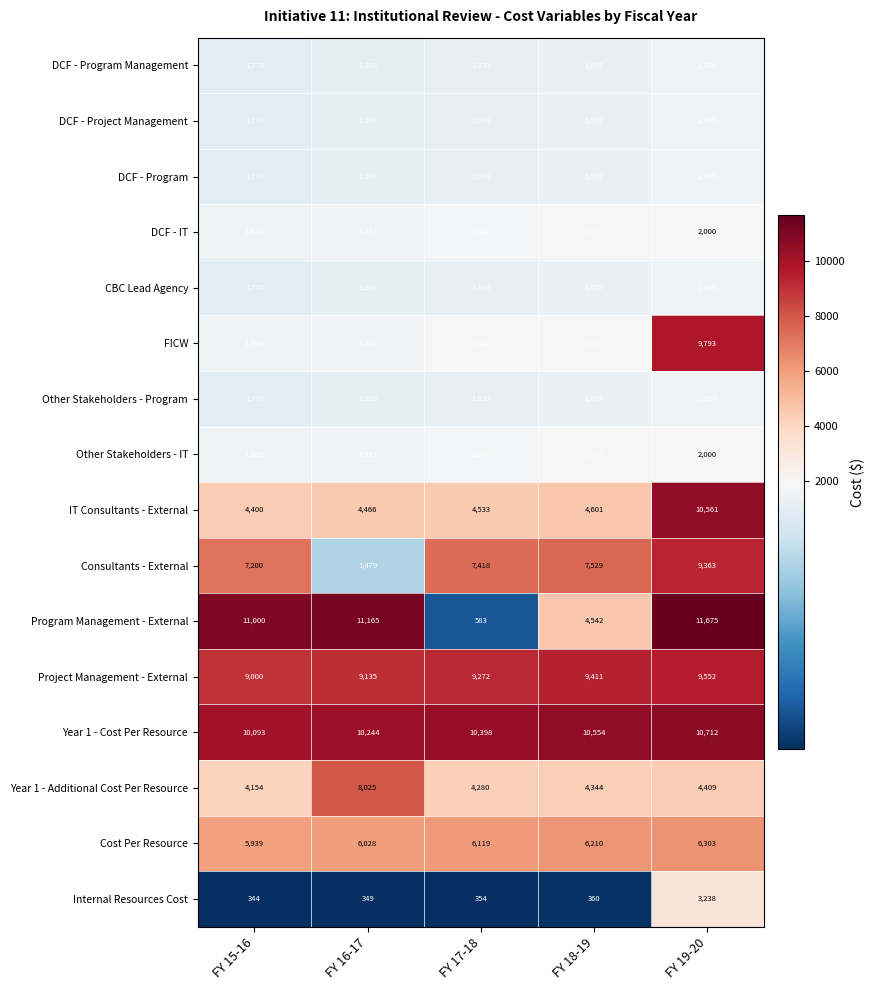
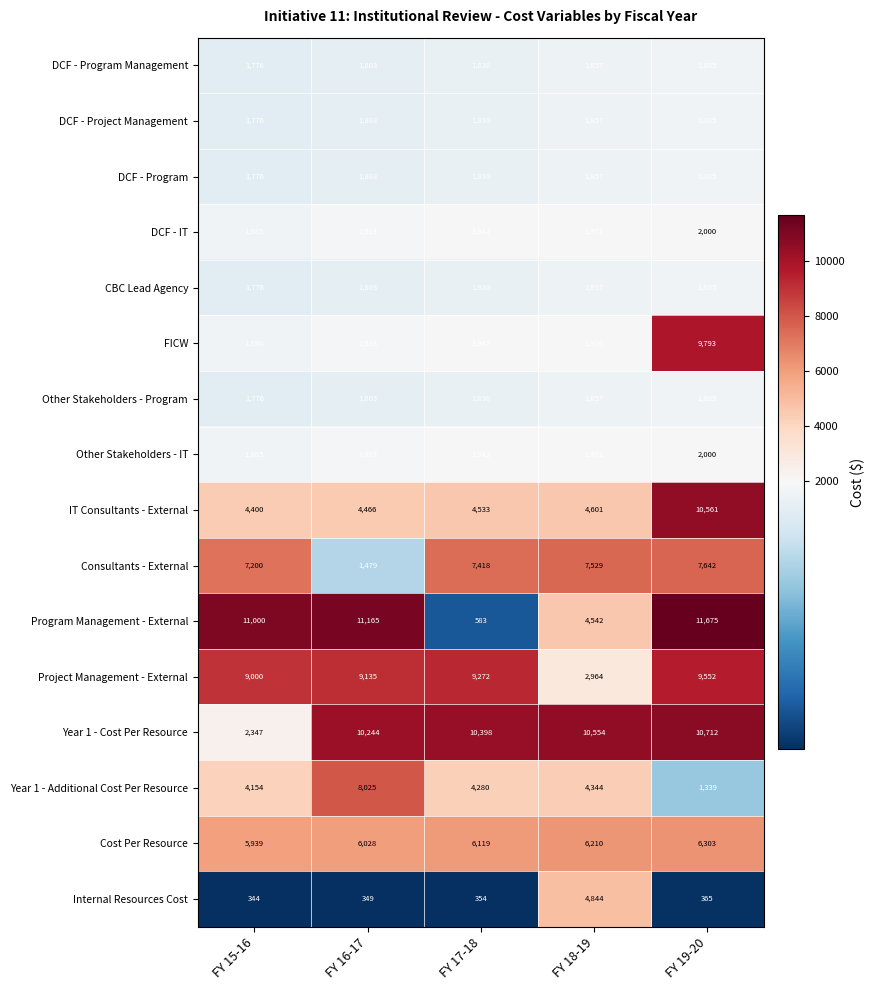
Consultants - External, FY 19-20: 9,363 -> 7,642
Project Management - External, FY 18-19: 9,411 -> 2,964
Year 1 - Cost Per Resource, FY 15-16: 10,093 -> 2,347
Year 1 - Additional Cost Per Resource, FY 19-20: 4,409 -> 1,339
Internal Resources Cost, FY 18-19: 360 -> 4,844
Internal Resources Cost, FY 19-20: 3,238 -> 365
